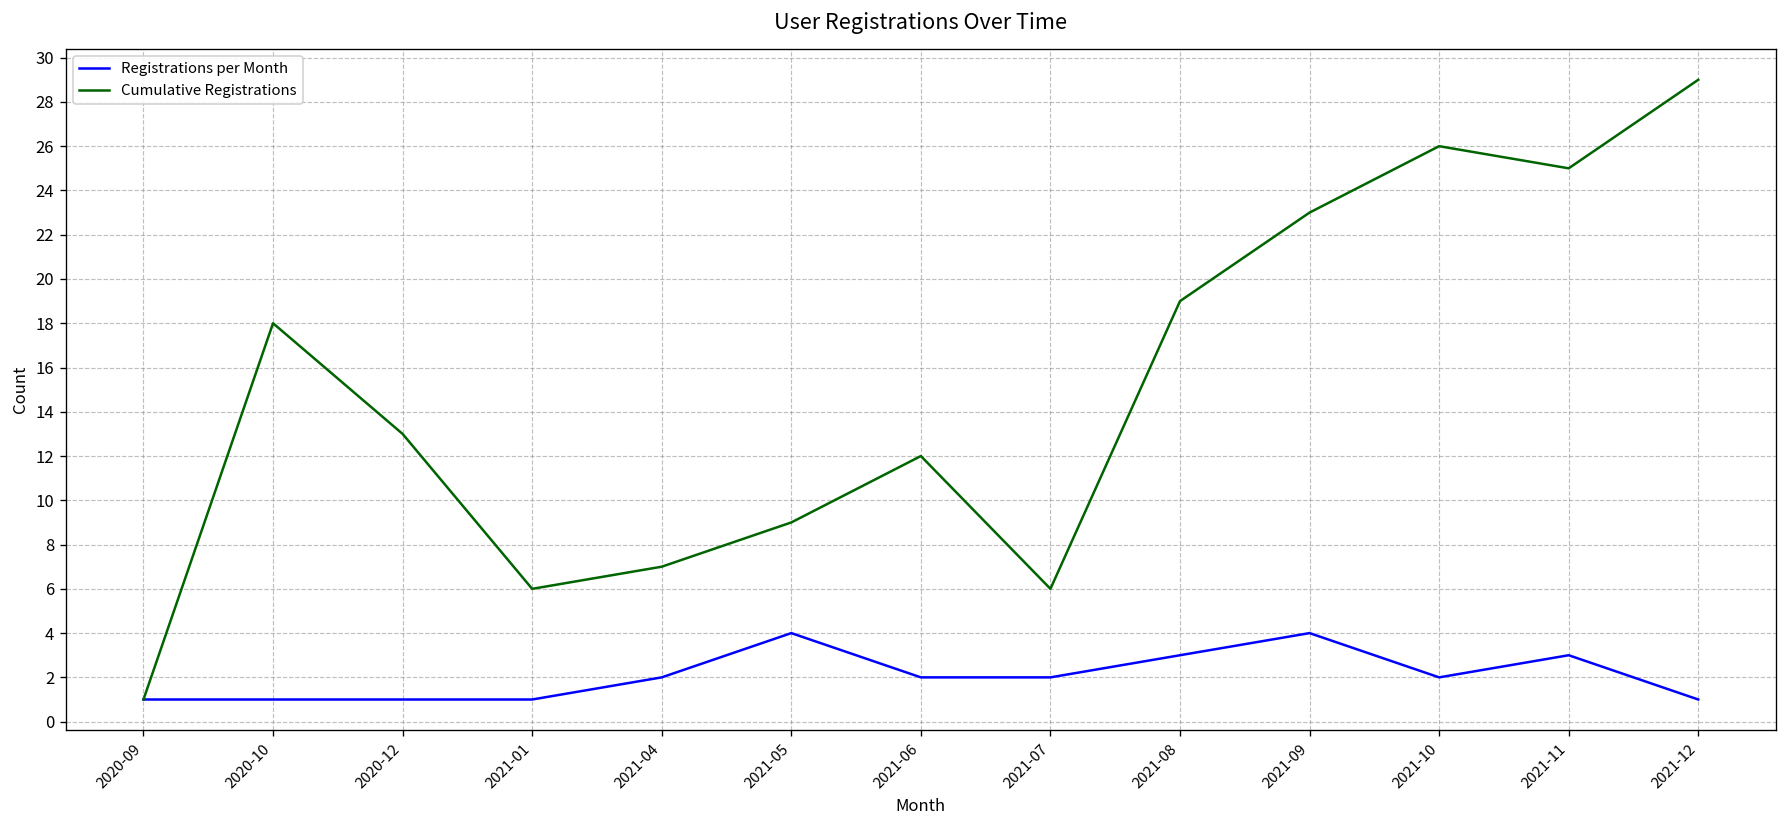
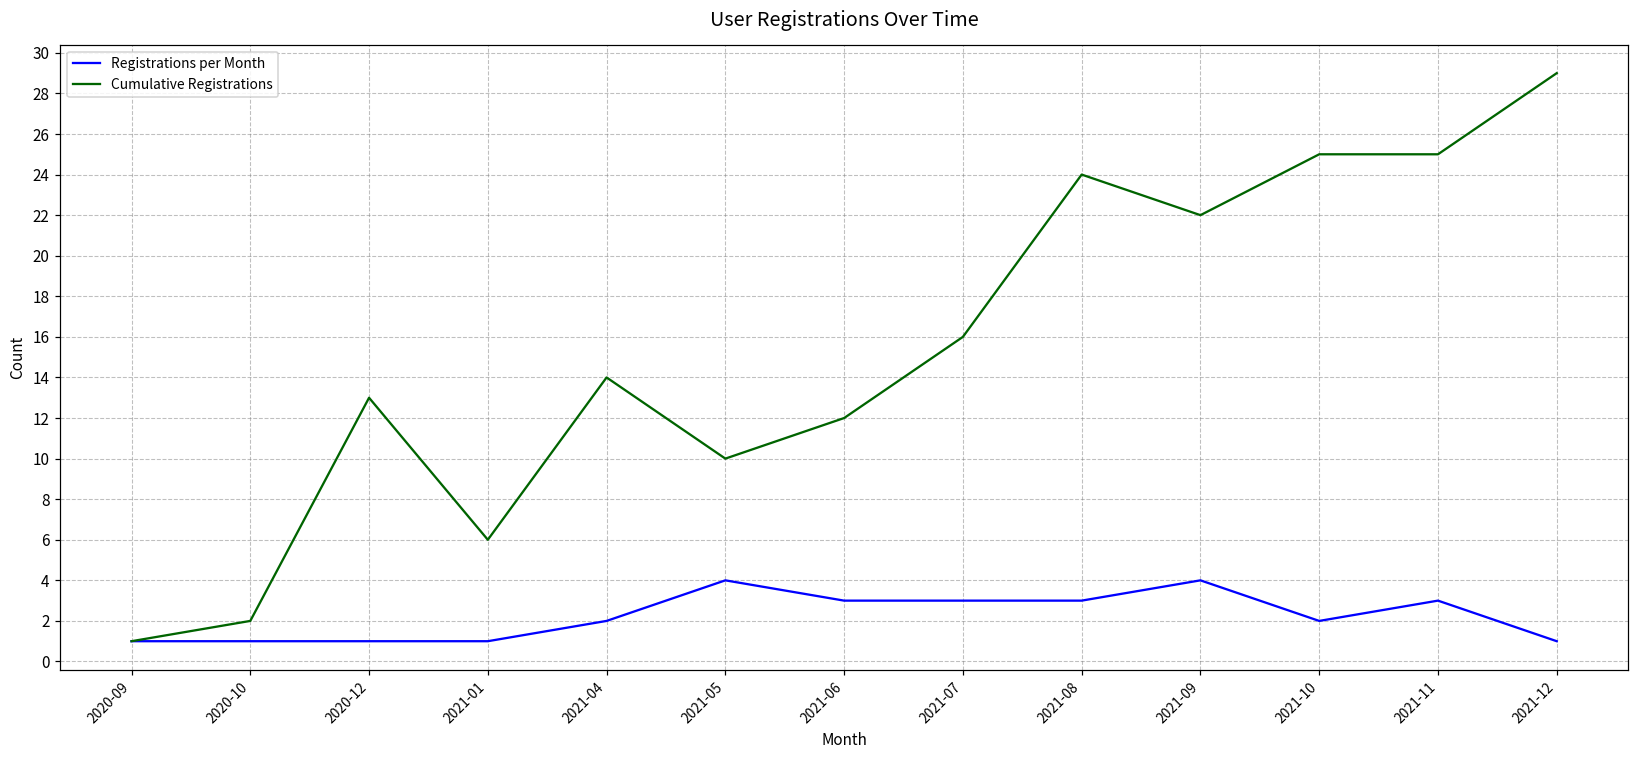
Cumulative Registrations, 2020-10: 18 -> 2
Cumulative Registrations, 2021-04: 7 -> 14
Cumulative Registrations, 2021-05: 9 -> 10
Registrations per Month, 2021-06: 2 -> 3
Registrations per Month, 2021-07: 2 -> 3
Cumulative Registrations, 2021-07: 6 -> 16
Cumulative Registrations, 2021-08: 19 -> 24
Cumulative Registrations, 2021-09: 23 -> 22
Cumulative Registrations, 2021-10: 26 -> 25
